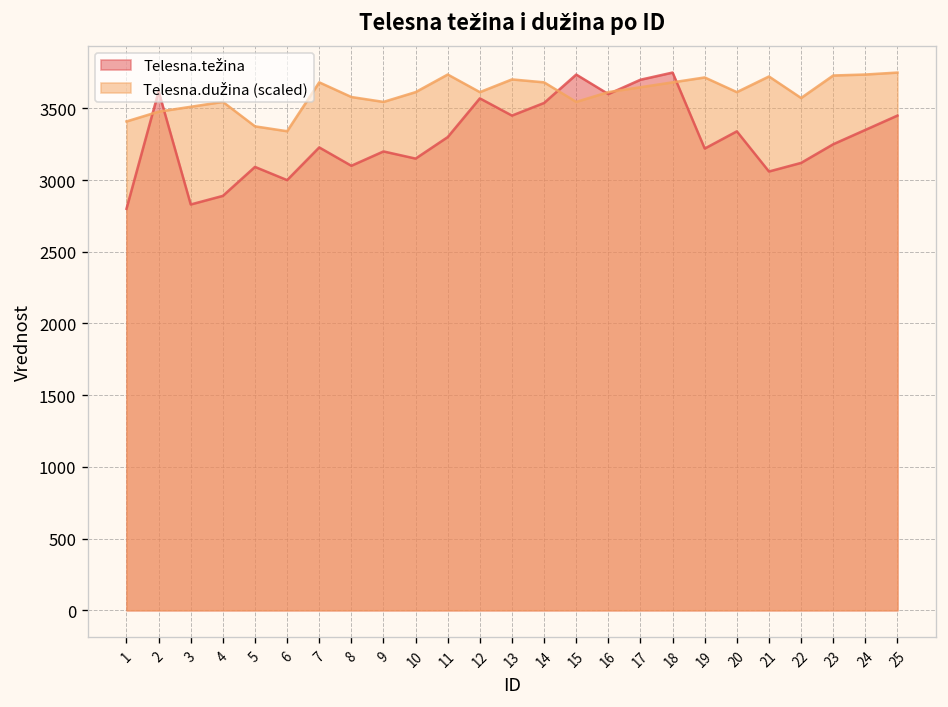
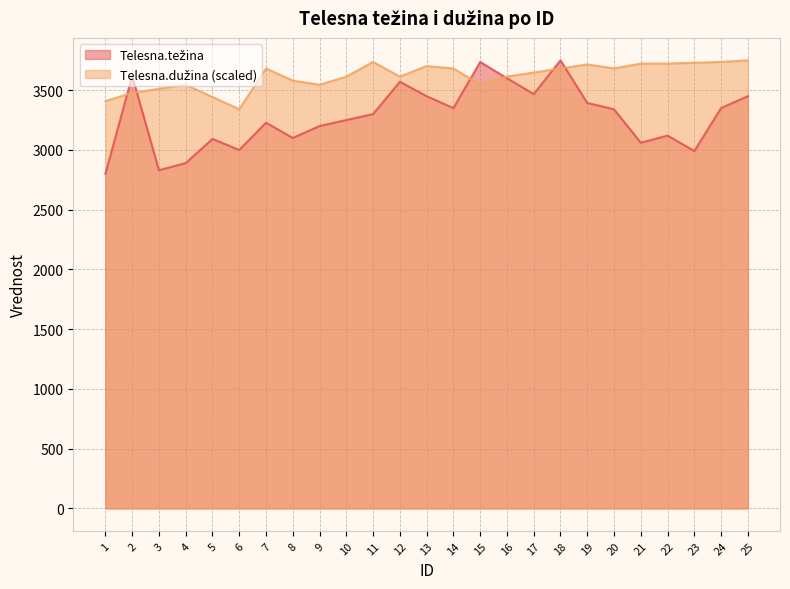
Telesna.dužina (scaled), 5: 3380 -> 3440
Telesna.težina, 10: 3150 -> 3250
Telesna.težina, 14: 3540 -> 3350
Telesna.težina, 17: 3700 -> 3470
Telesna.težina, 19: 3220 -> 3390
Telesna.dužina (scaled), 20: 3610 -> 3680
Telesna.dužina (scaled), 22: 3570 -> 3720
Telesna.težina, 23: 3250 -> 2990
